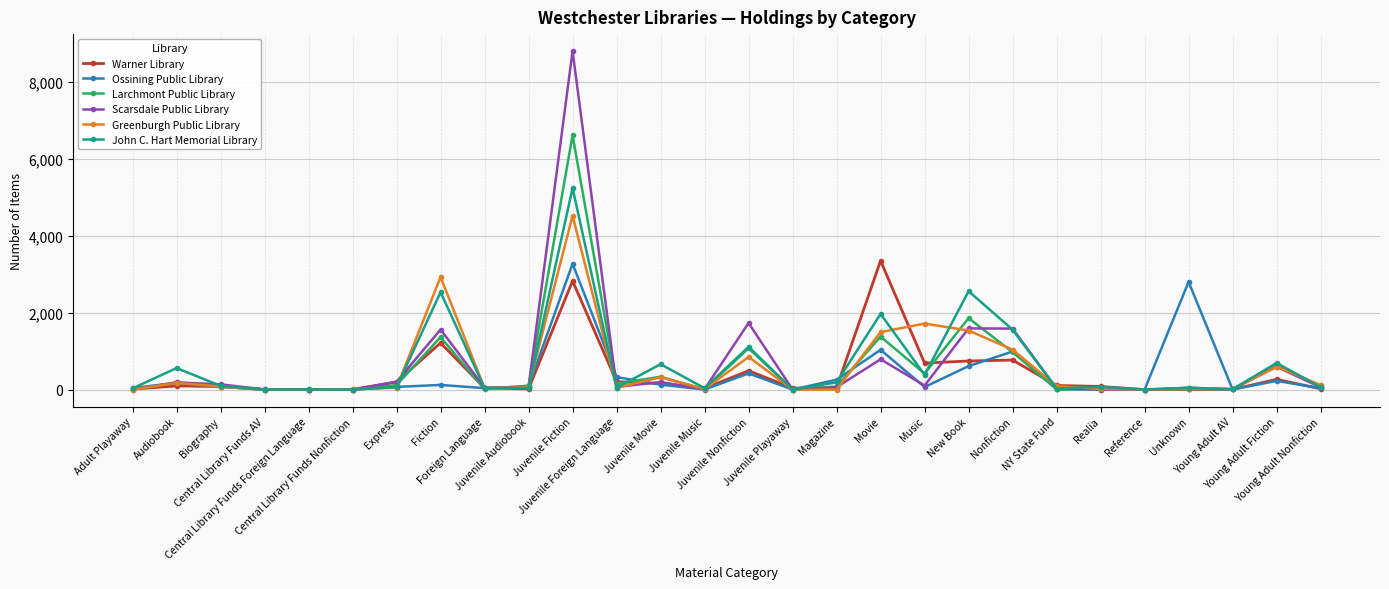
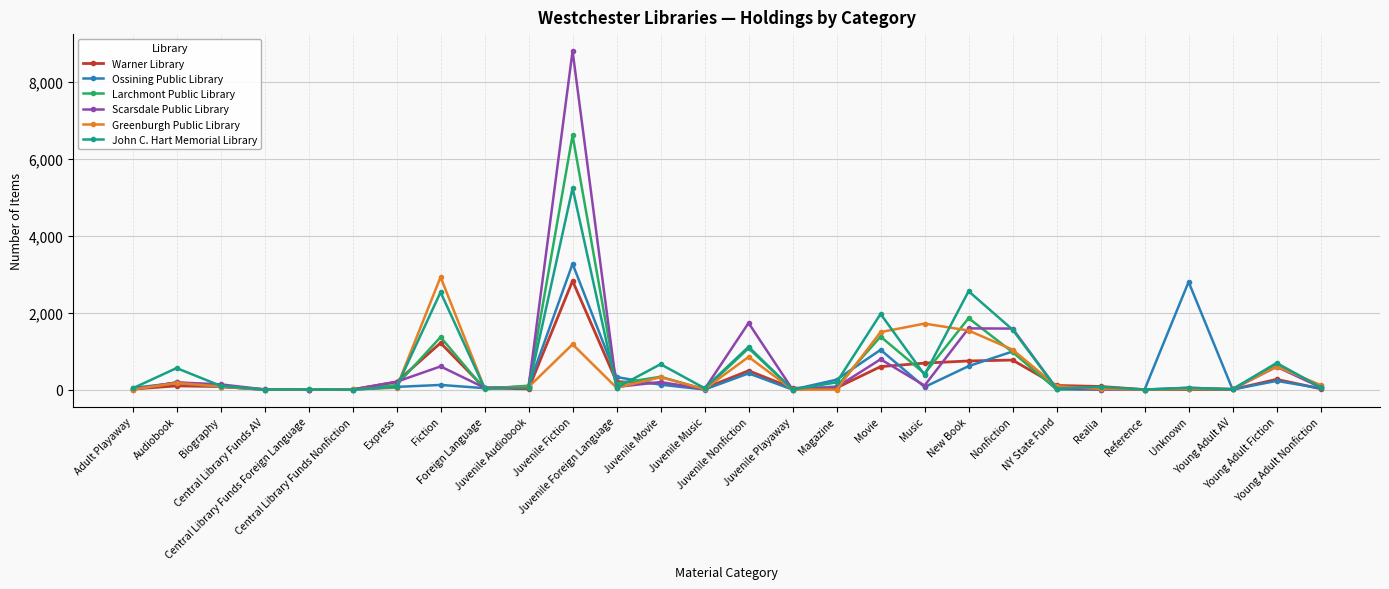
Scarsdale Public Library, Fiction: 1,600 -> 600
Greenburgh Public Library, Juvenile Fiction: 4,500 -> 1,200
Warner Library, Movie: 3,400 -> 600
